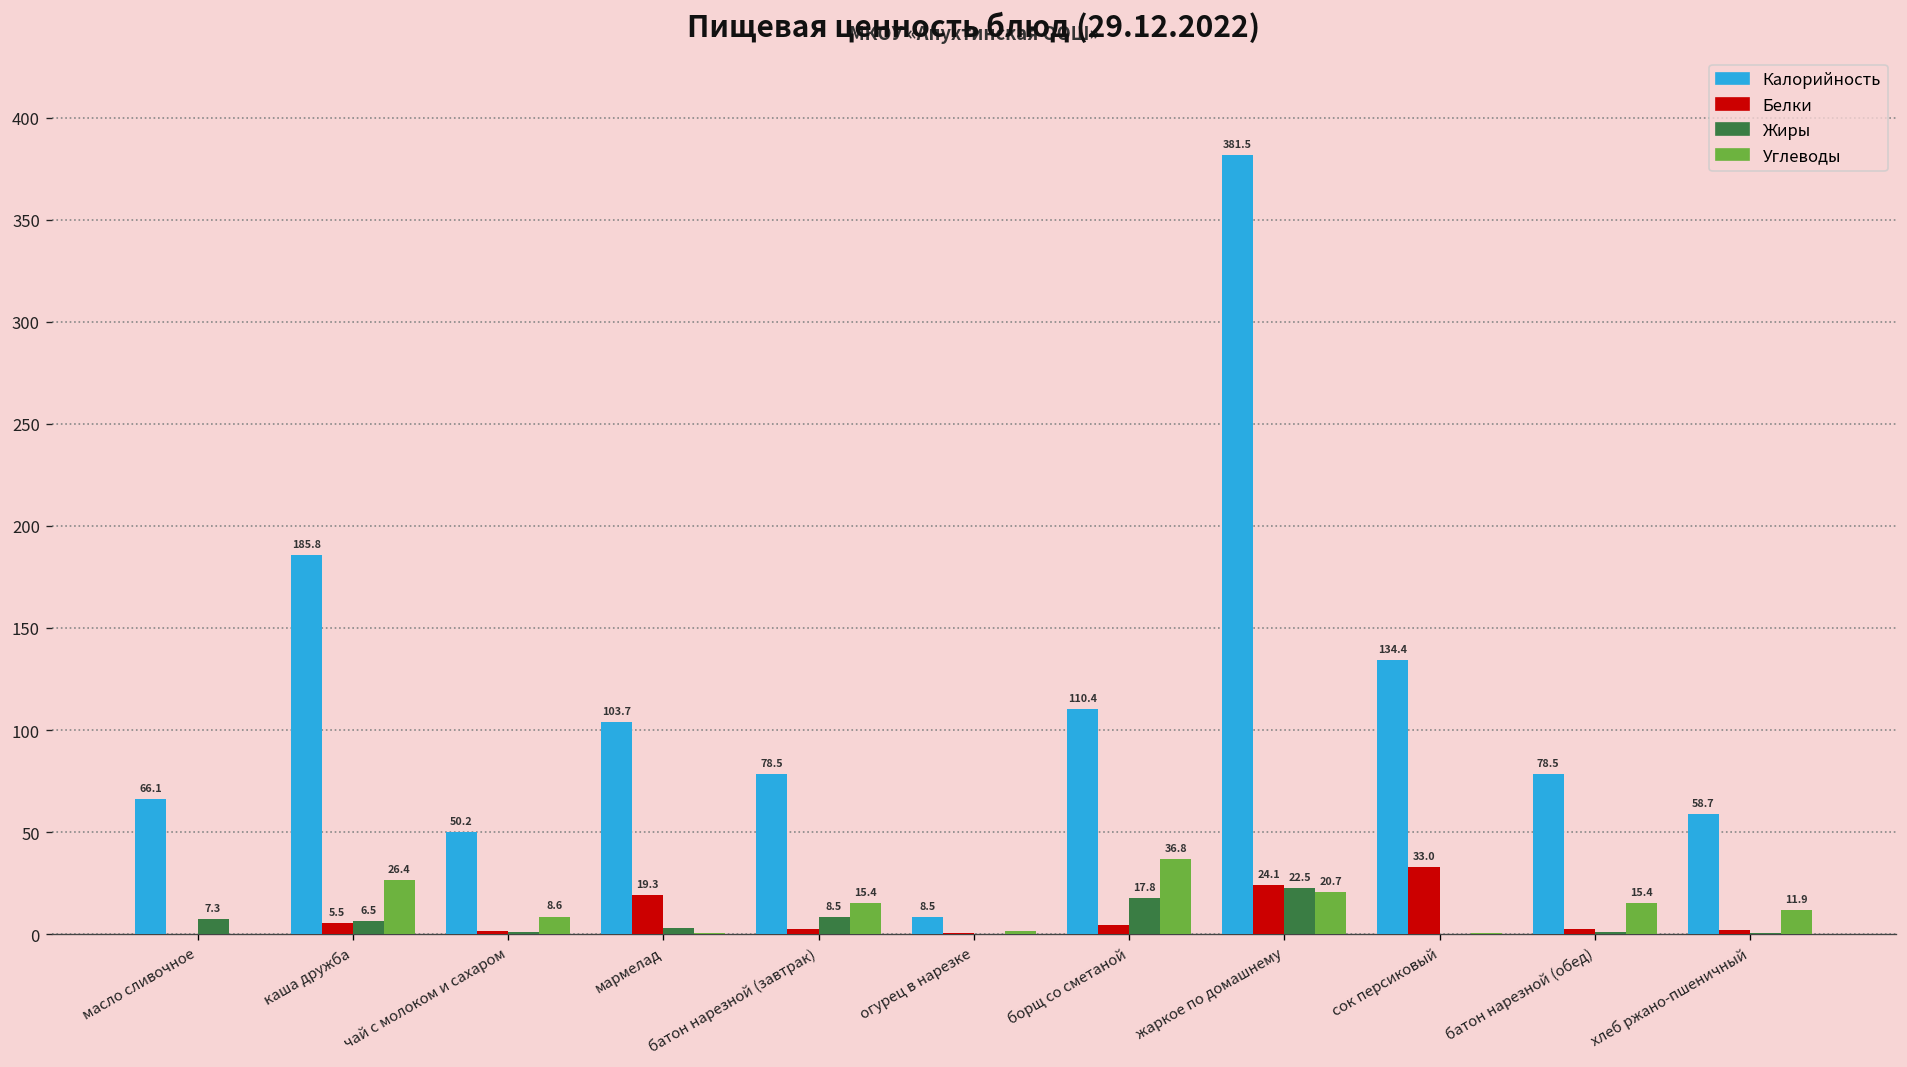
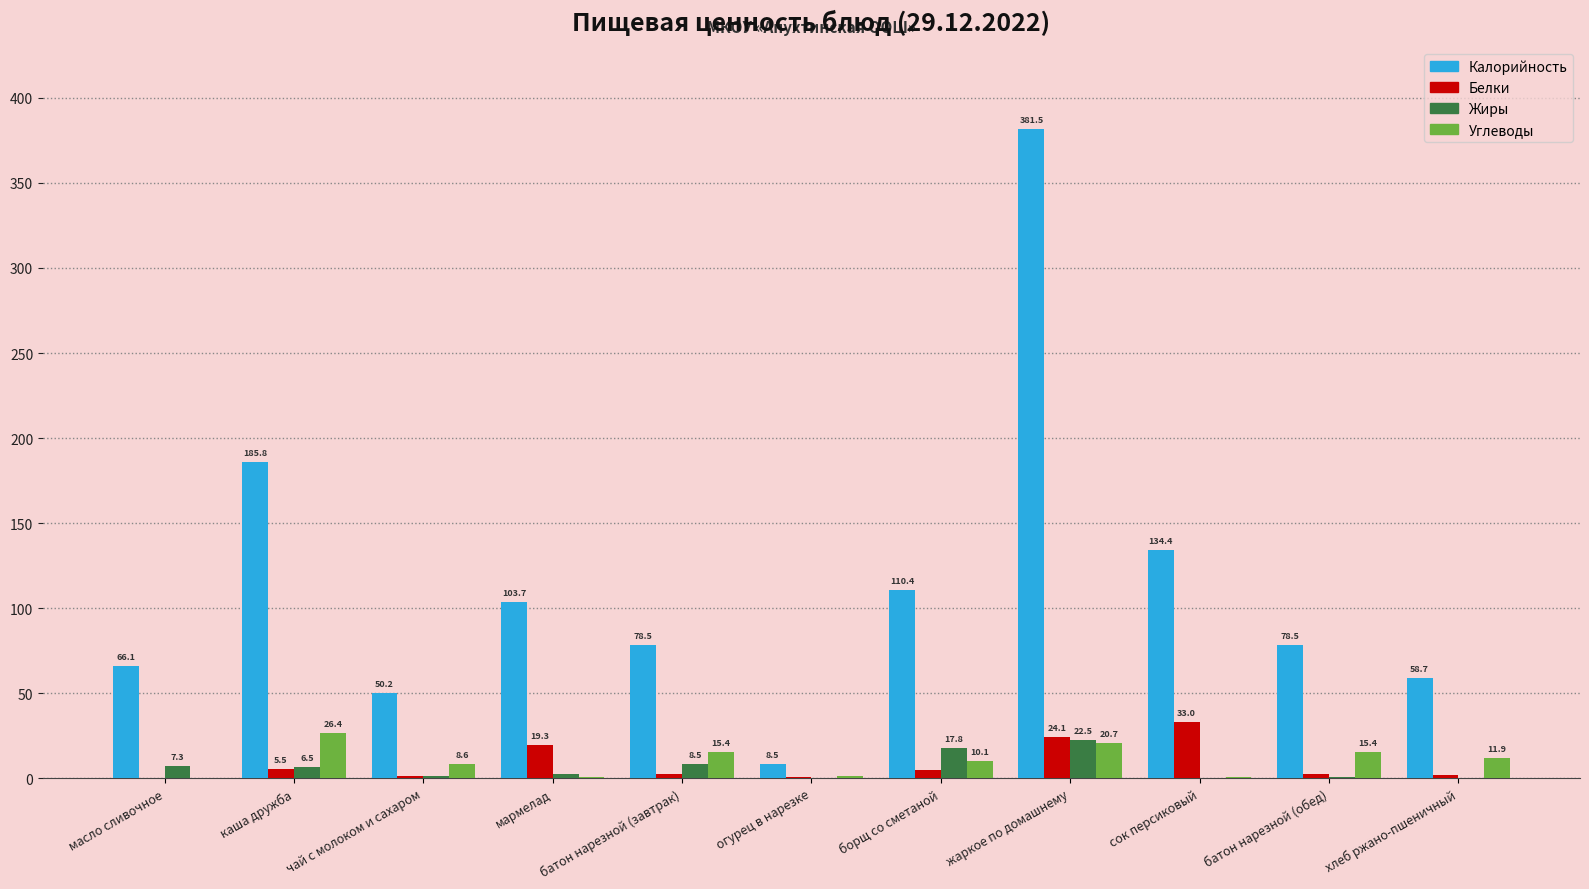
Углеводы, борщ со сметаной: 36.8 -> 10.1
